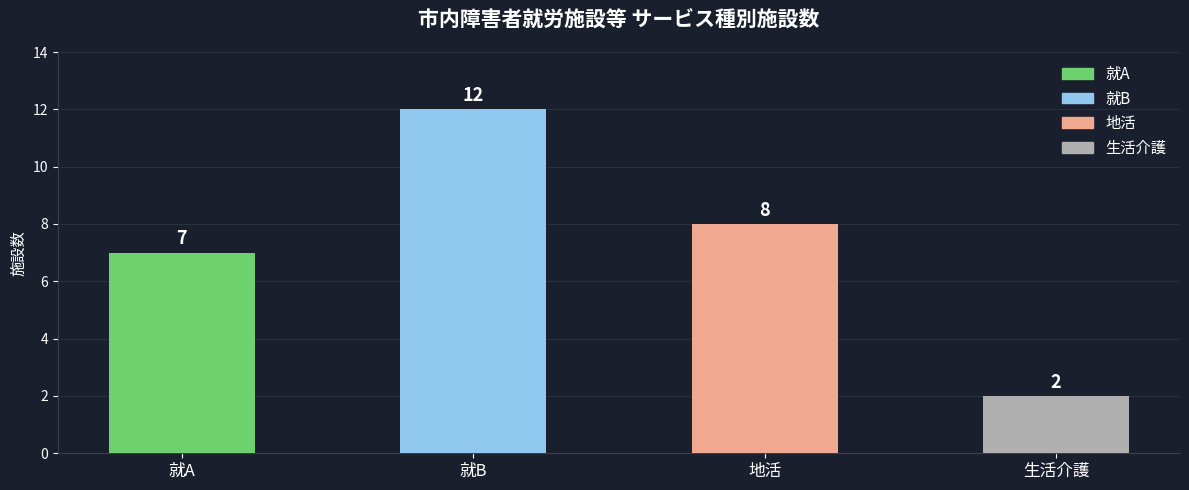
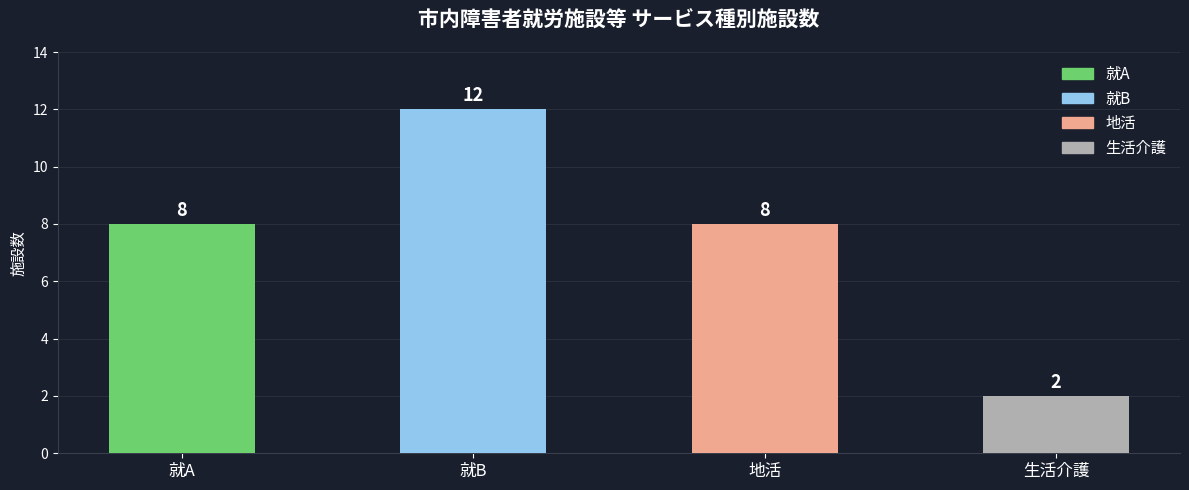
就A: 7 -> 8
